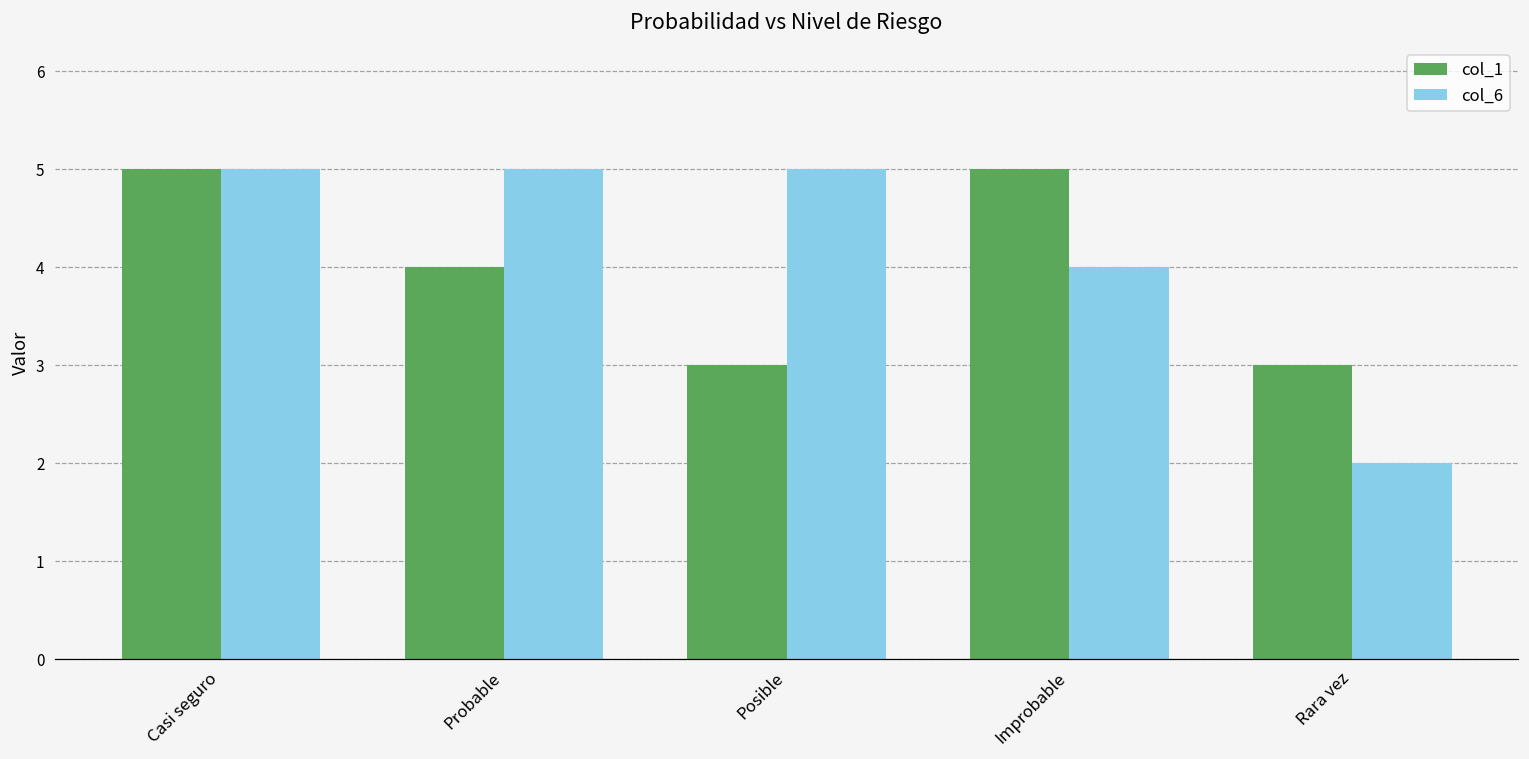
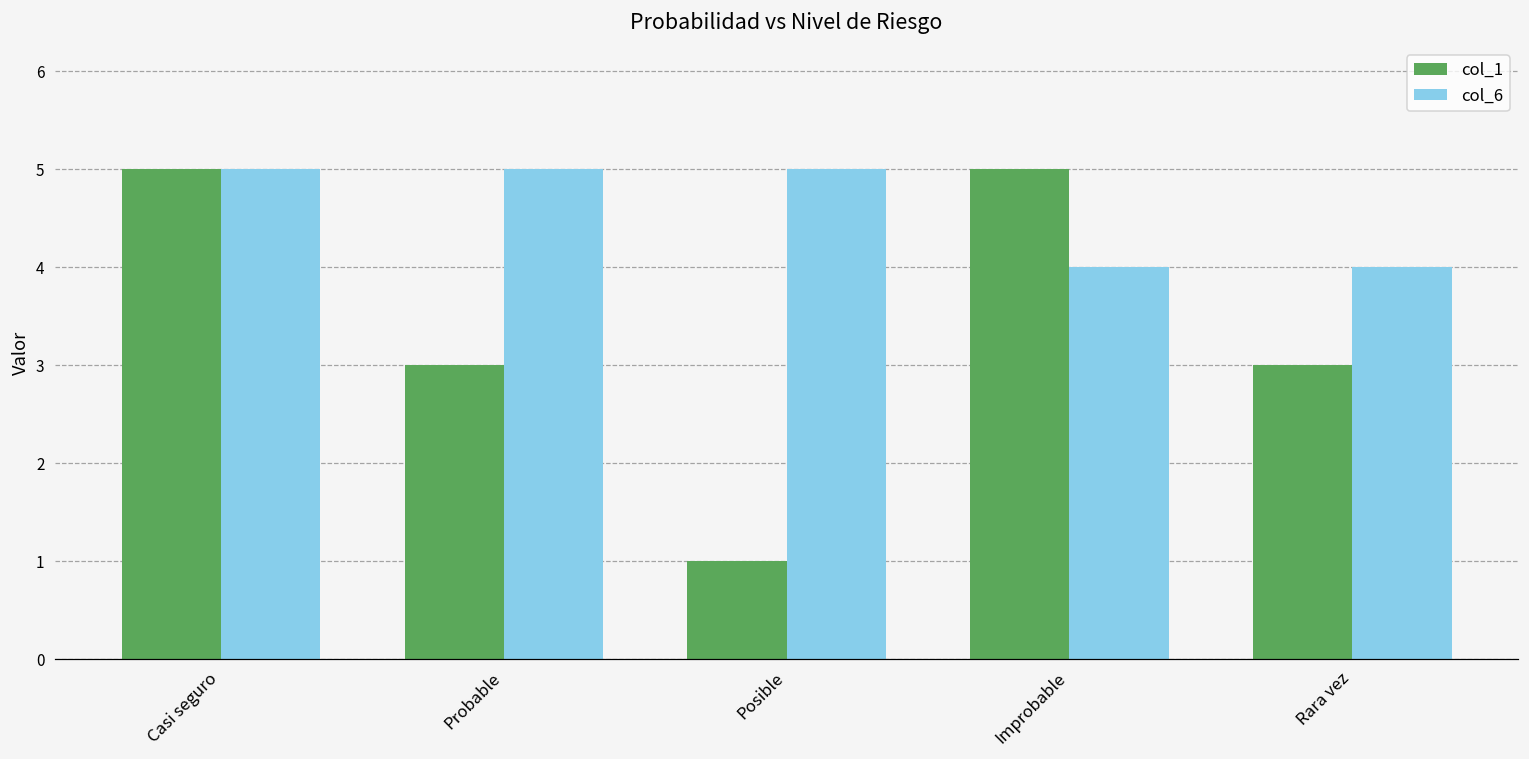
col_1, Probable: 4 -> 3
col_1, Posible: 3 -> 1
col_6, Rara vez: 2 -> 4
